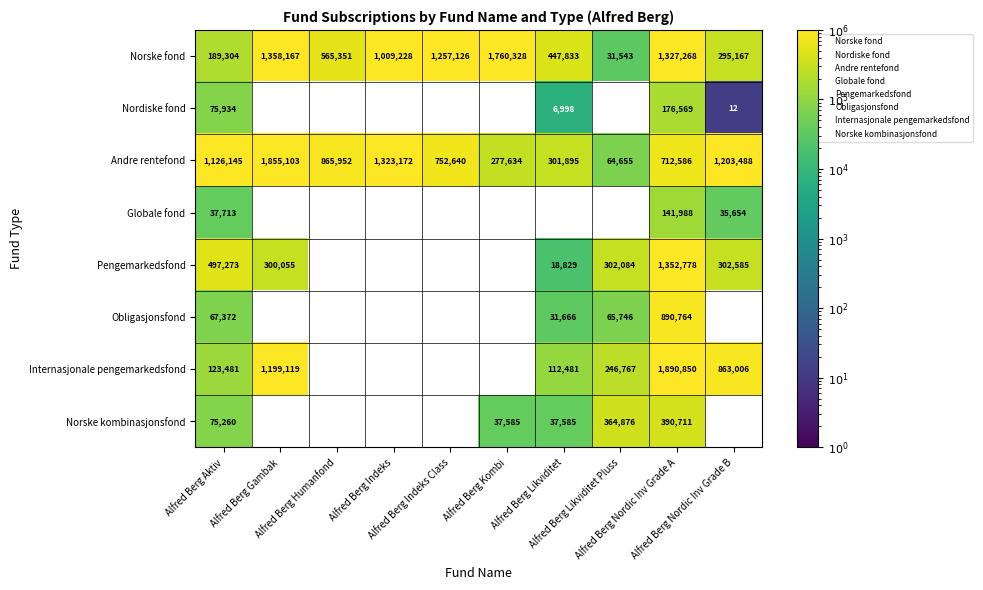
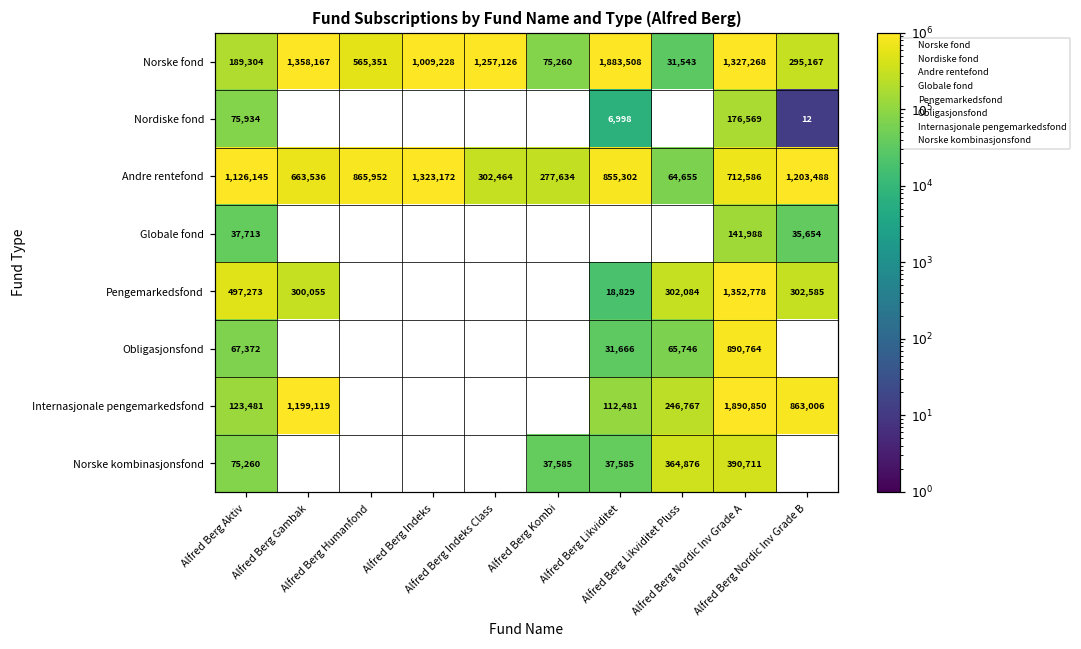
Norske fond, Alfred Berg Kombi: 1,760,328 -> 75,260
Norske fond, Alfred Berg Likviditet: 447,833 -> 1,883,508
Andre rentefond, Alfred Berg Gambak: 1,855,103 -> 663,536
Andre rentefond, Alfred Berg Indeks Class: 752,640 -> 302,464
Andre rentefond, Alfred Berg Likviditet: 301,895 -> 855,302
